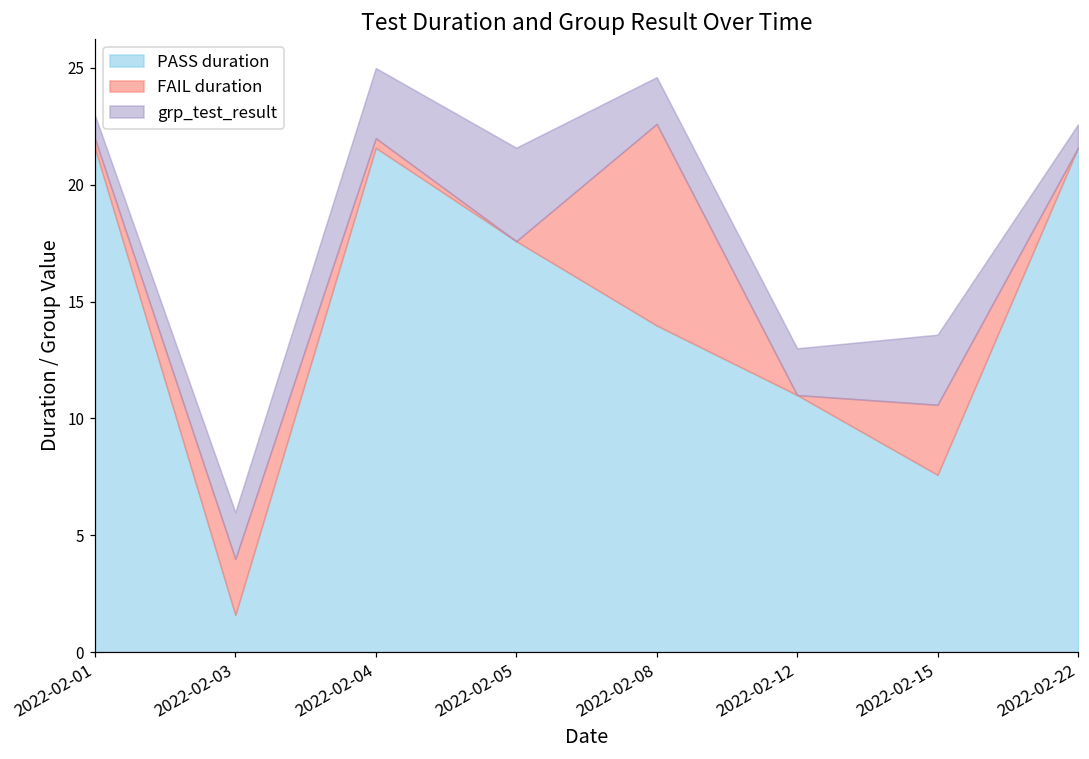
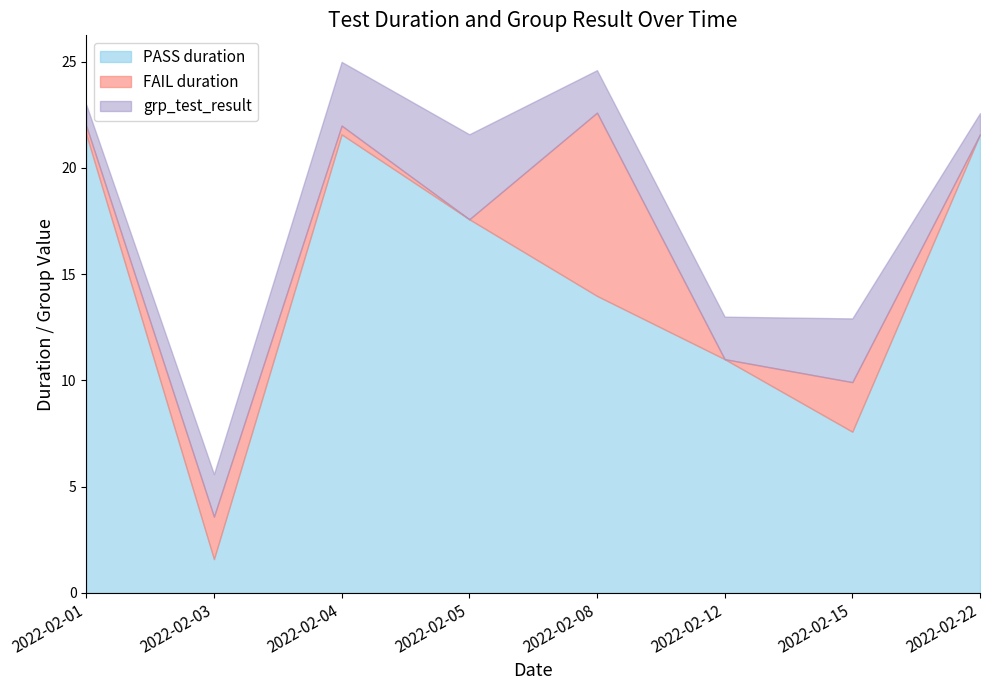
FAIL duration, 2022-02-03: 2.4 -> 2.0
FAIL duration, 2022-02-15: 3.0 -> 2.3
